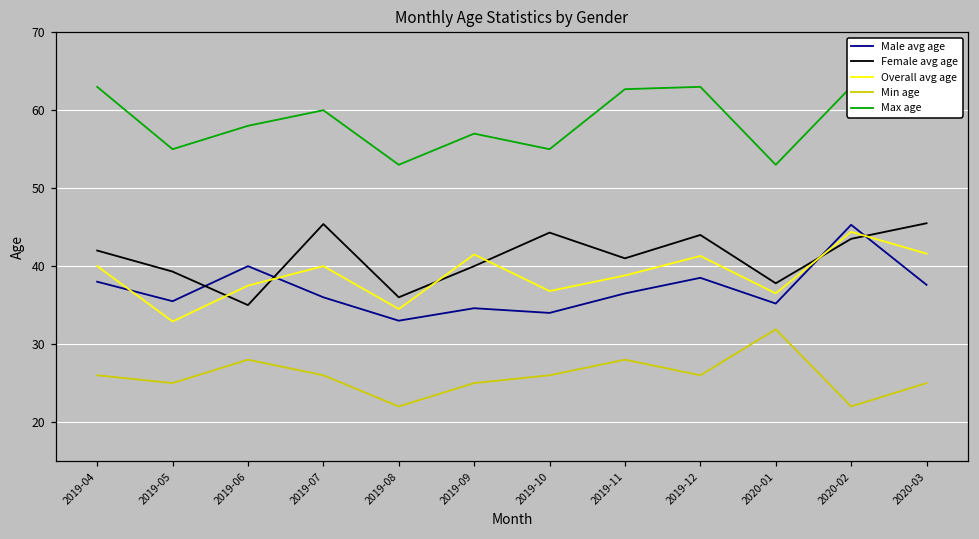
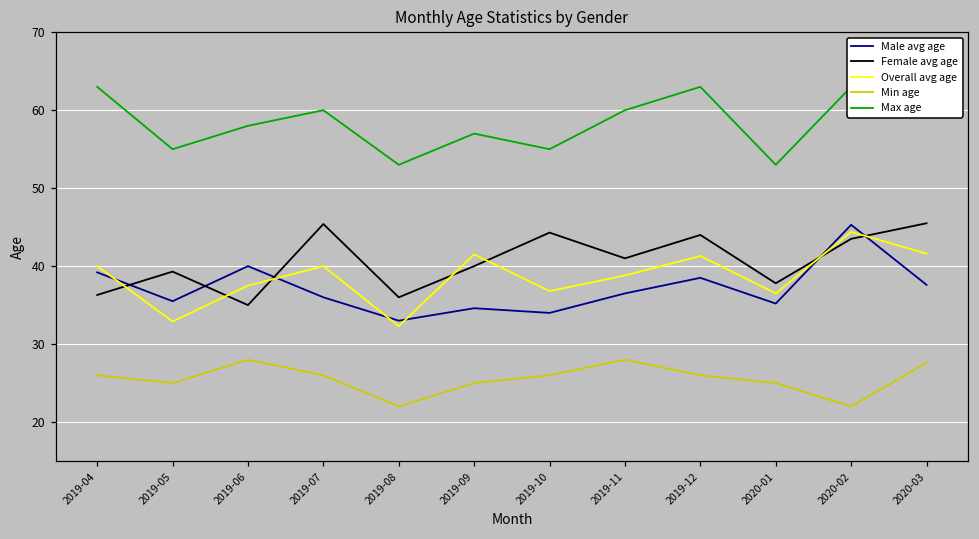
Male avg age, 2019-04: 38 -> 39
Female avg age, 2019-04: 42 -> 36
Overall avg age, 2019-08: 35 -> 32
Max age, 2019-11: 63 -> 60
Min age, 2020-01: 32 -> 25
Min age, 2020-03: 25 -> 28
